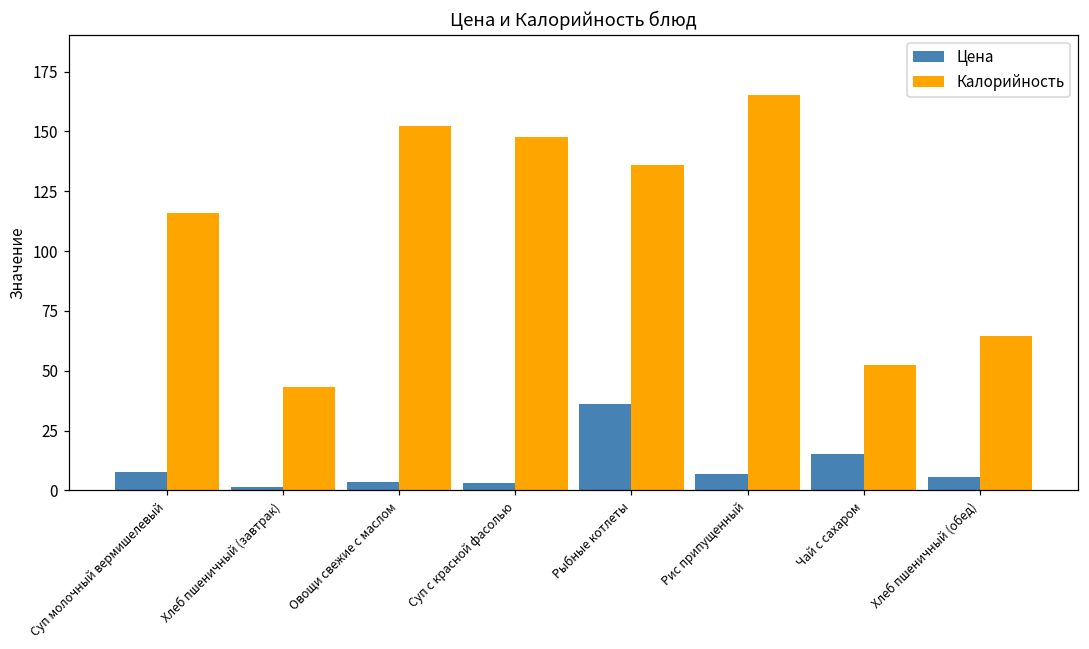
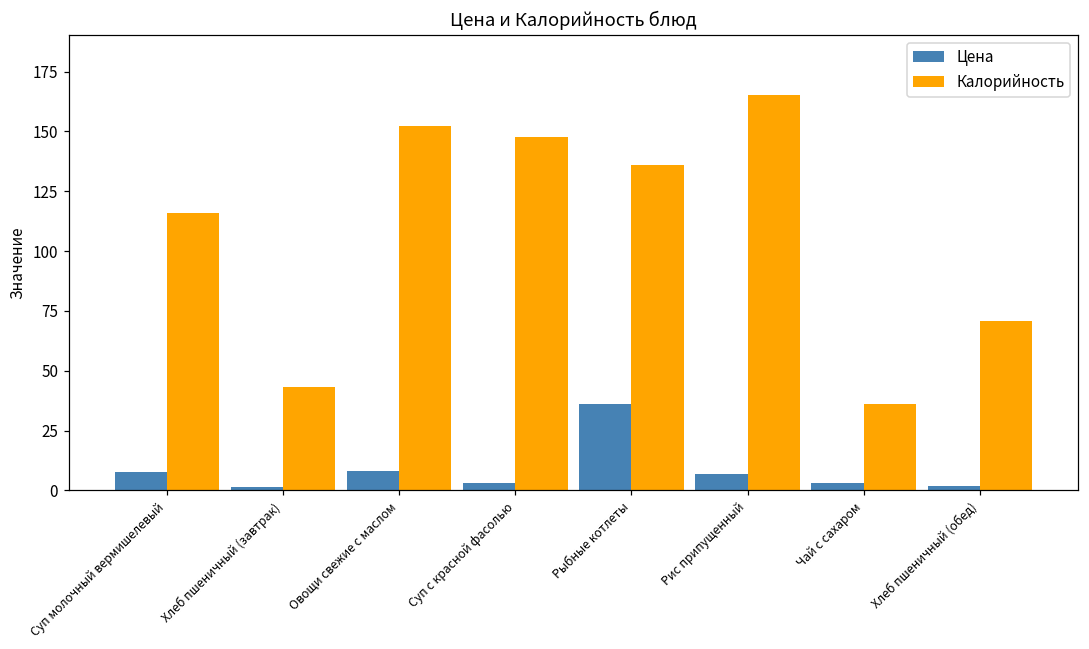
Цена, Овощи свежие с маслом: 3 -> 8
Цена, Чай с сахаром: 15 -> 3
Калорийность, Чай с сахаром: 53 -> 36
Цена, Хлеб пшеничный (обед): 6 -> 2
Калорийность, Хлеб пшеничный (обед): 64 -> 71
